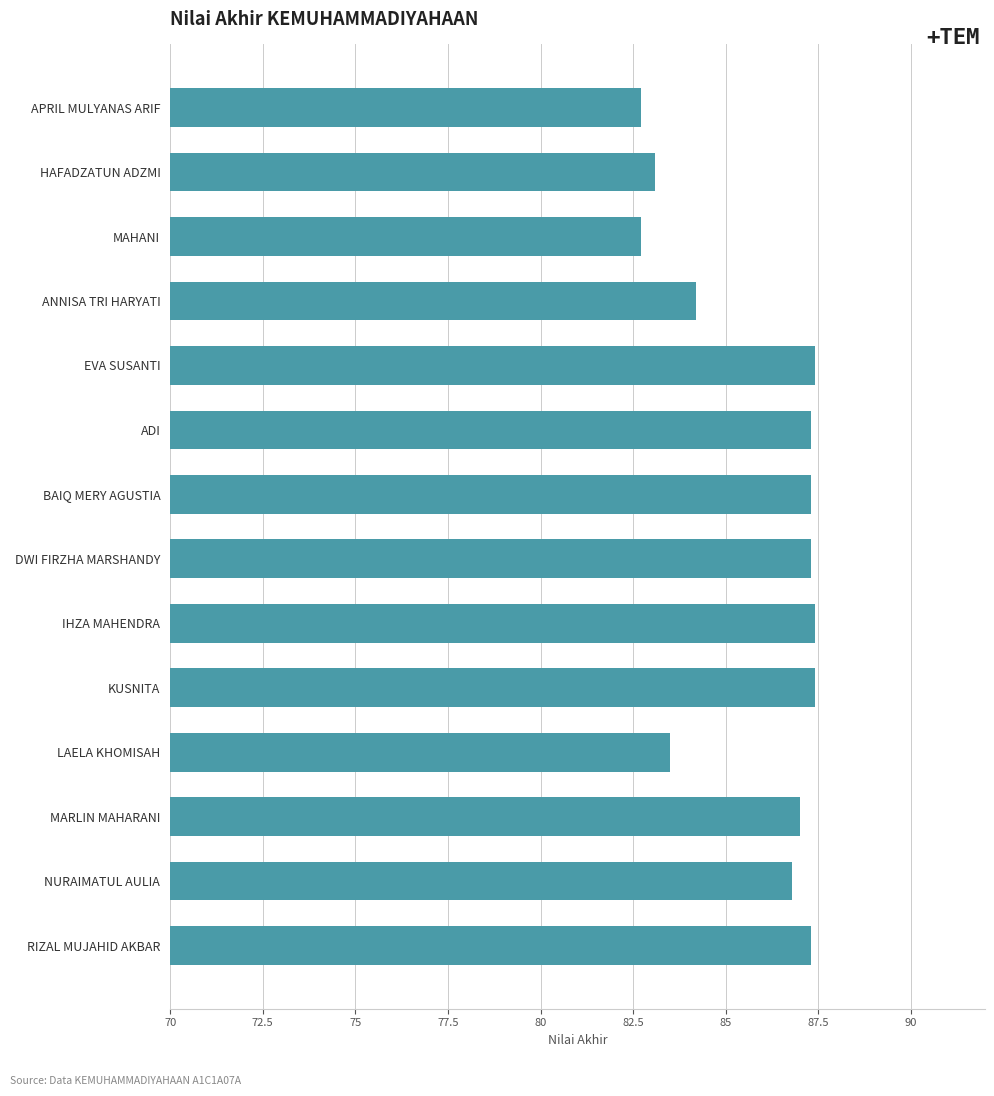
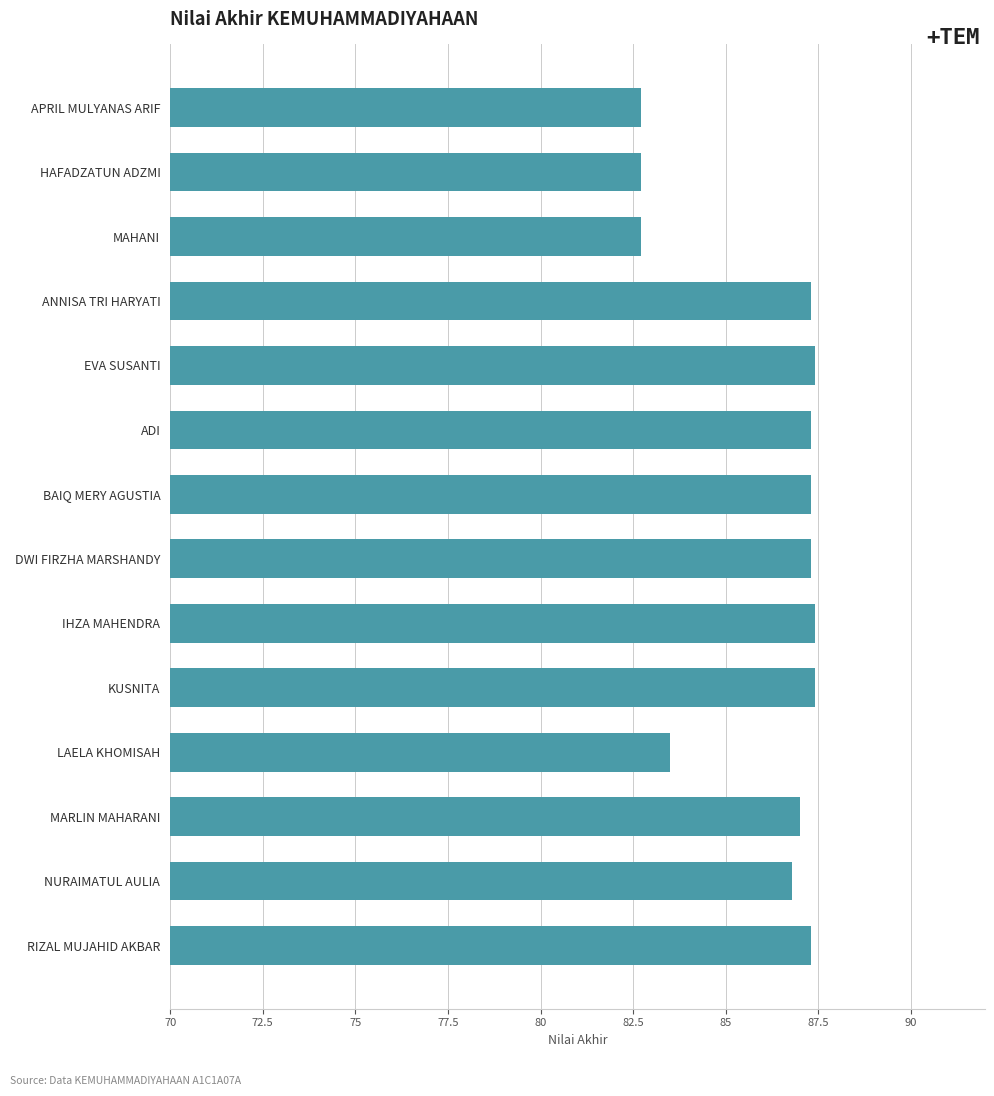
HAFADZATUN ADZMI: 83.1 -> 82.7
ANNISA TRI HARYATI: 84.2 -> 87.3
